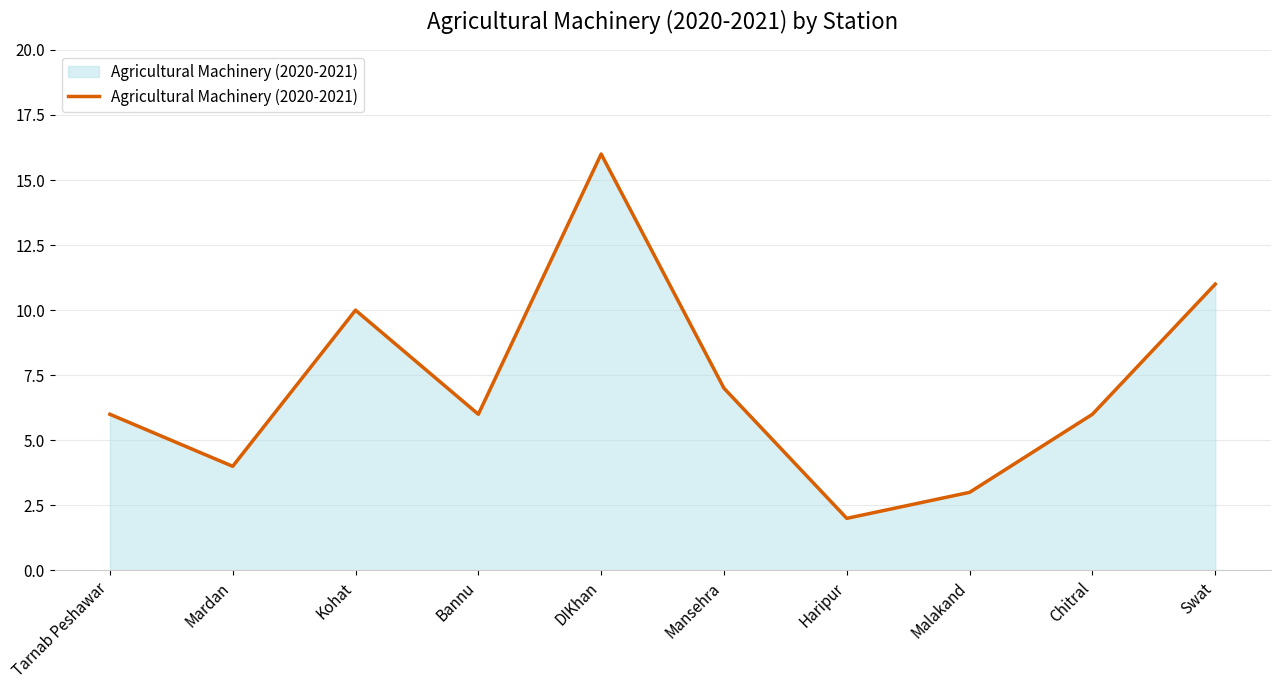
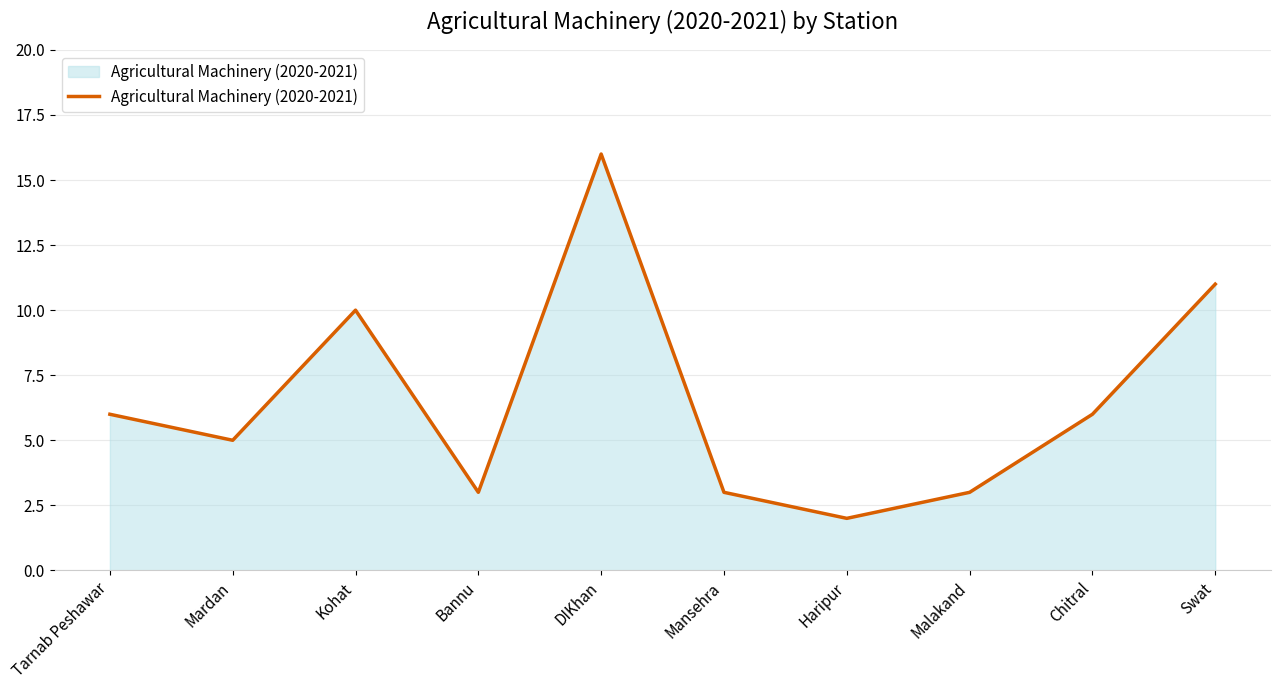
Mardan: 4 -> 5
Bannu: 6 -> 3
Mansehra: 7 -> 3
